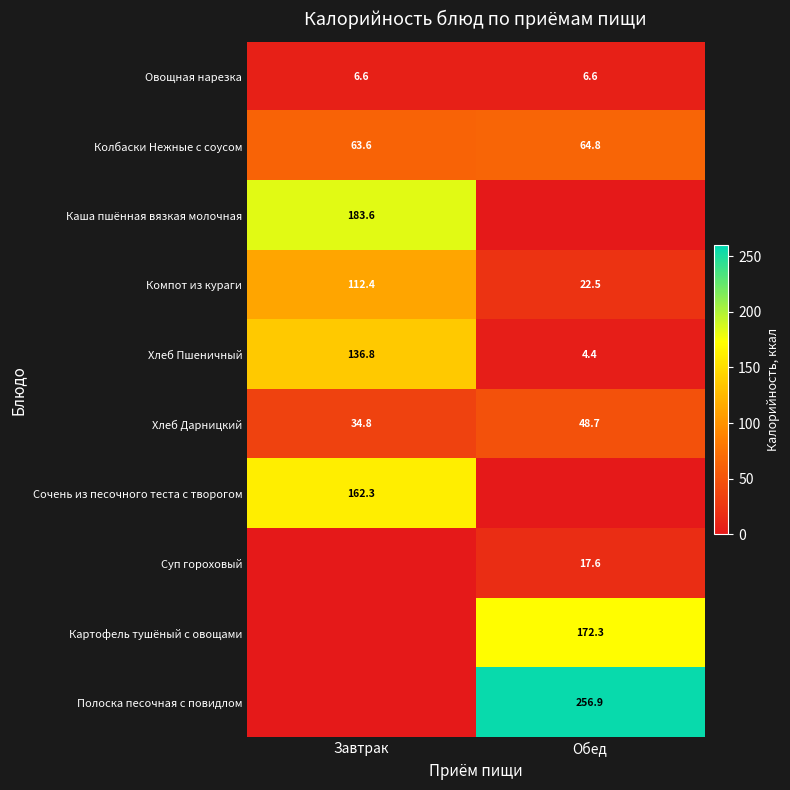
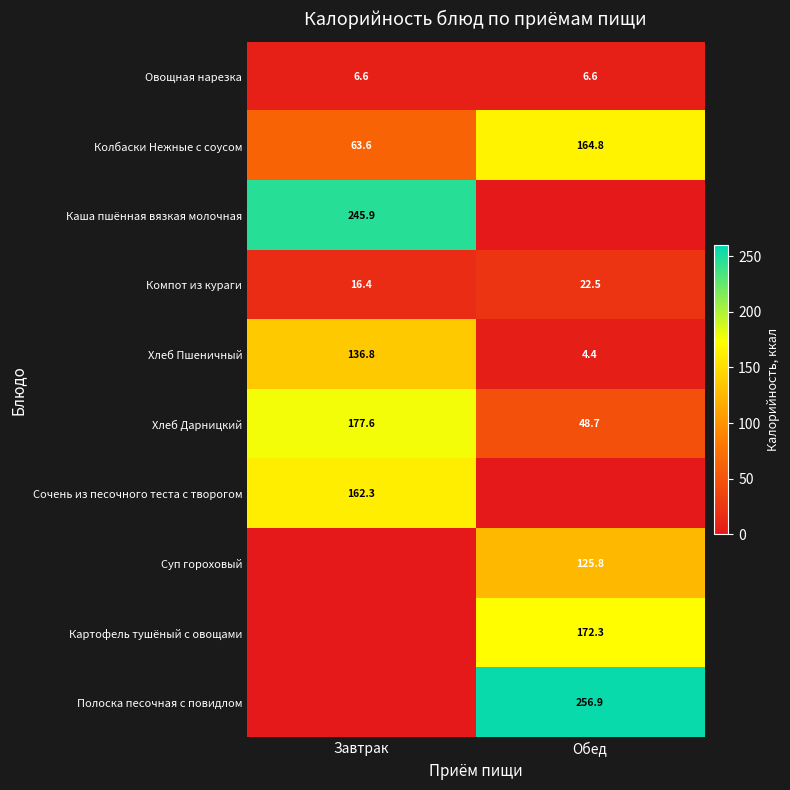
Колбаски Нежные с соусом, Обед: 64.8 -> 164.8
Каша пшённая вязкая молочная, Завтрак: 183.6 -> 245.9
Компот из кураги, Завтрак: 112.4 -> 16.4
Хлеб Дарницкий, Завтрак: 34.8 -> 177.6
Суп гороховый, Обед: 17.6 -> 125.8
